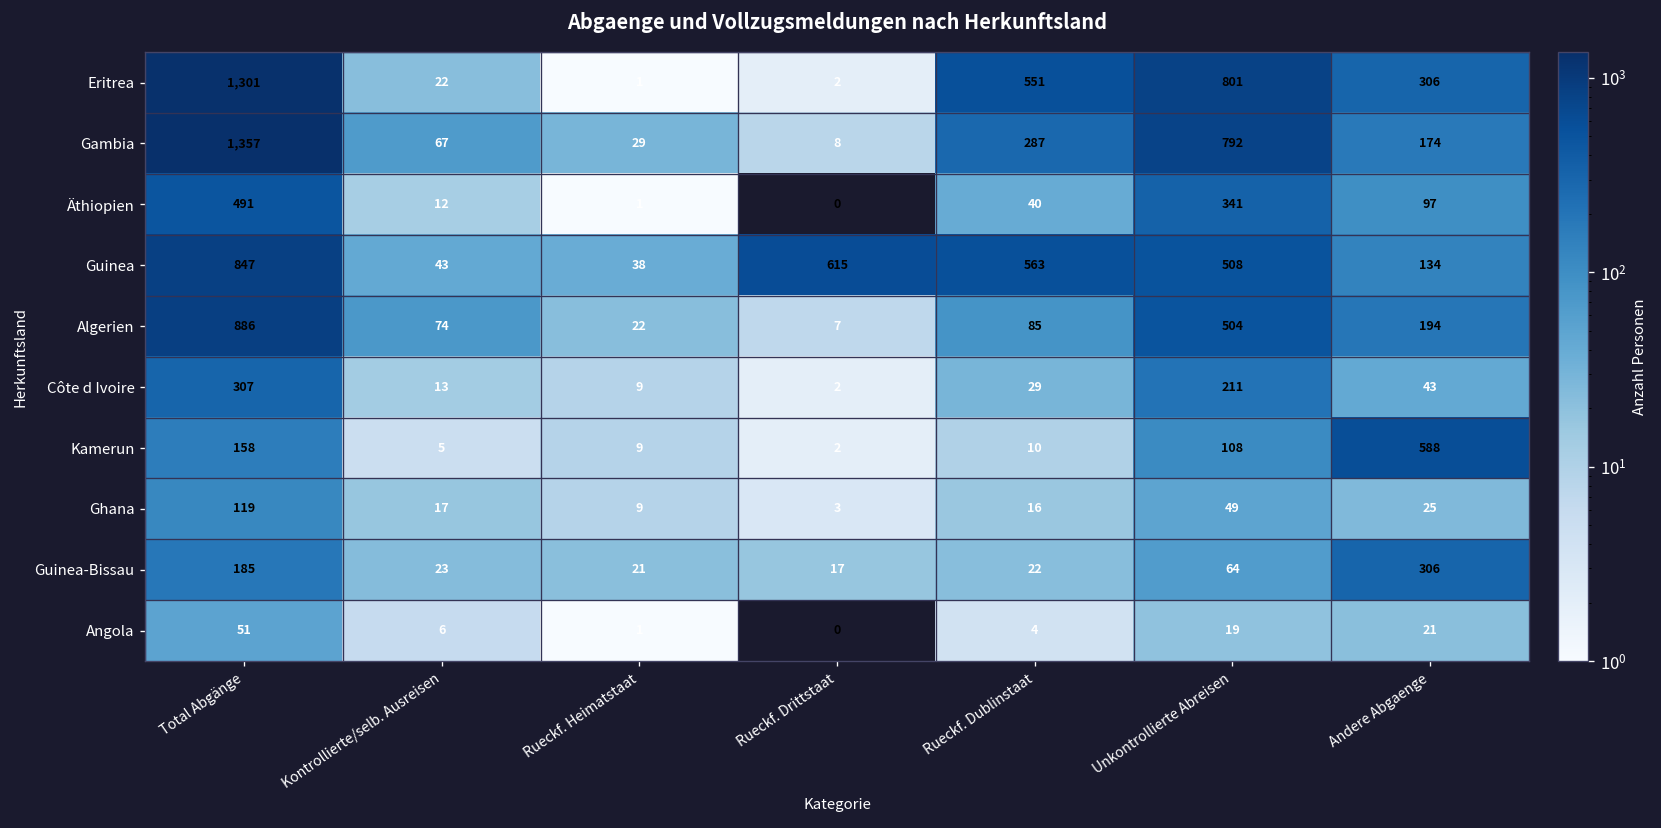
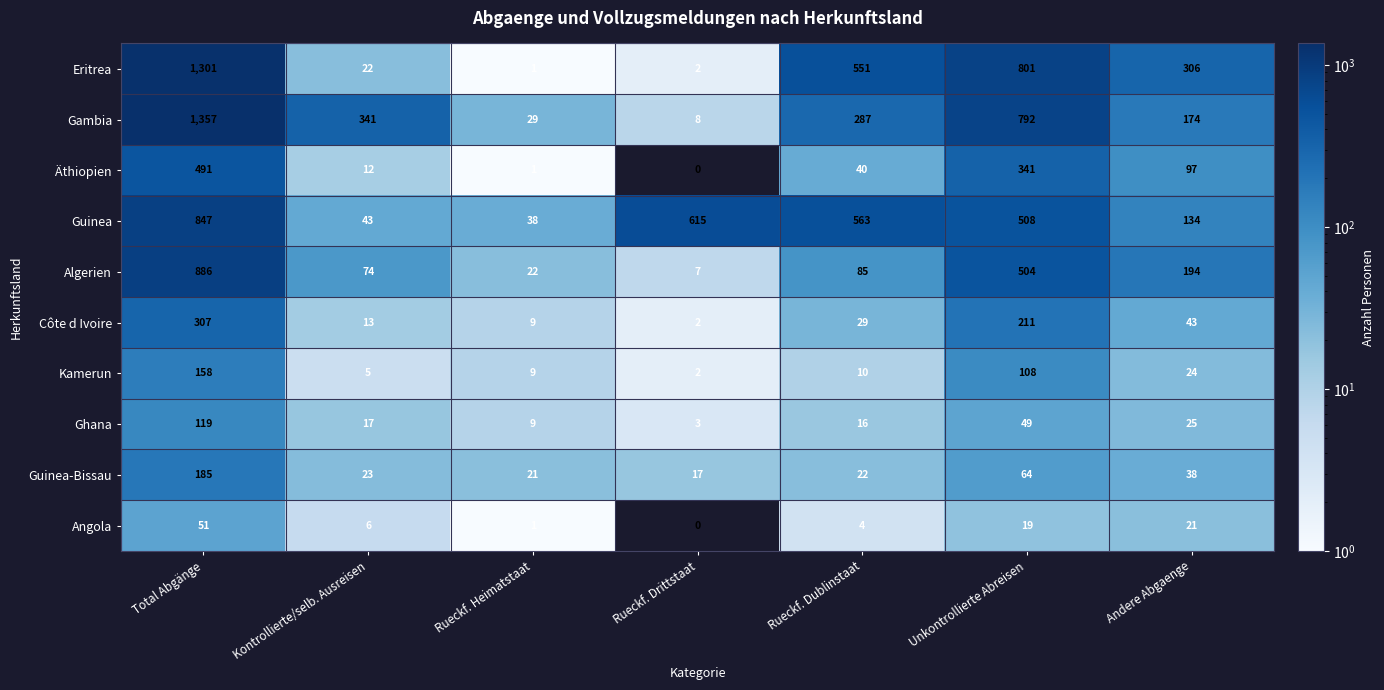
Gambia, Kontrollierte/selb. Ausreisen: 67 -> 341
Kamerun, Andere Abgaenge: 588 -> 24
Guinea-Bissau, Andere Abgaenge: 306 -> 38
